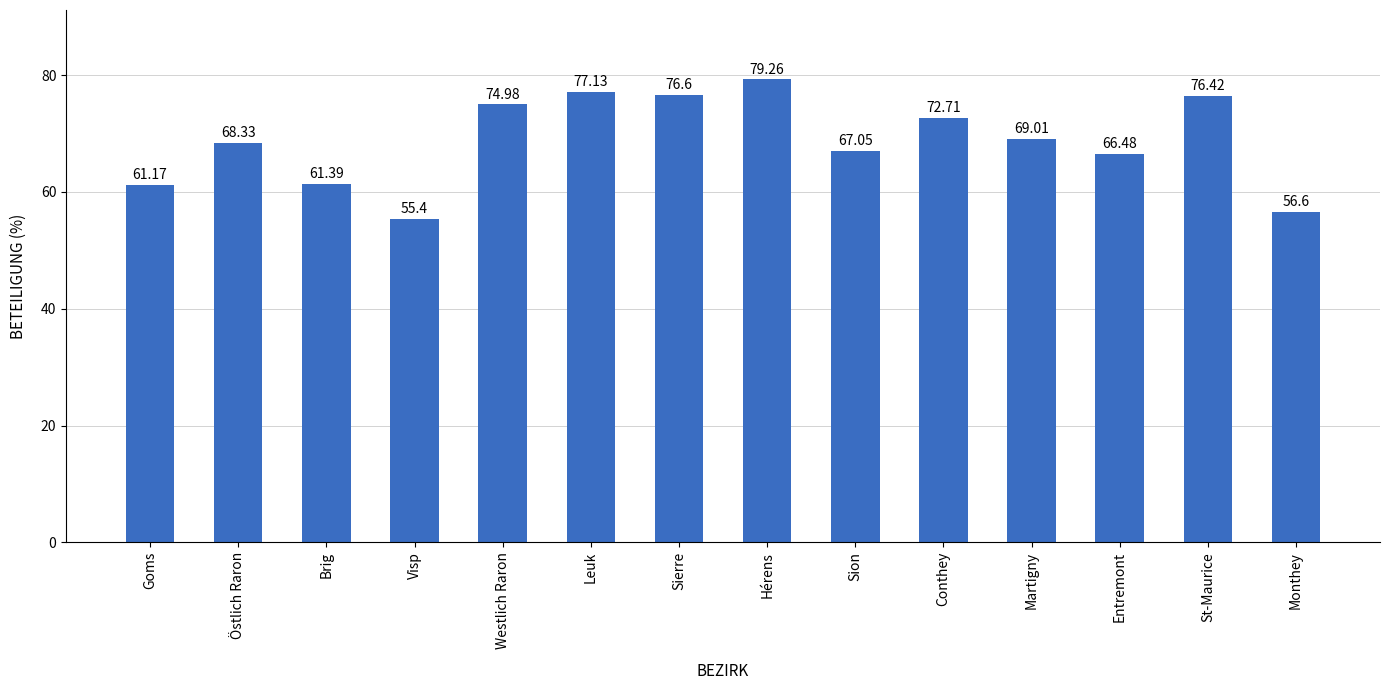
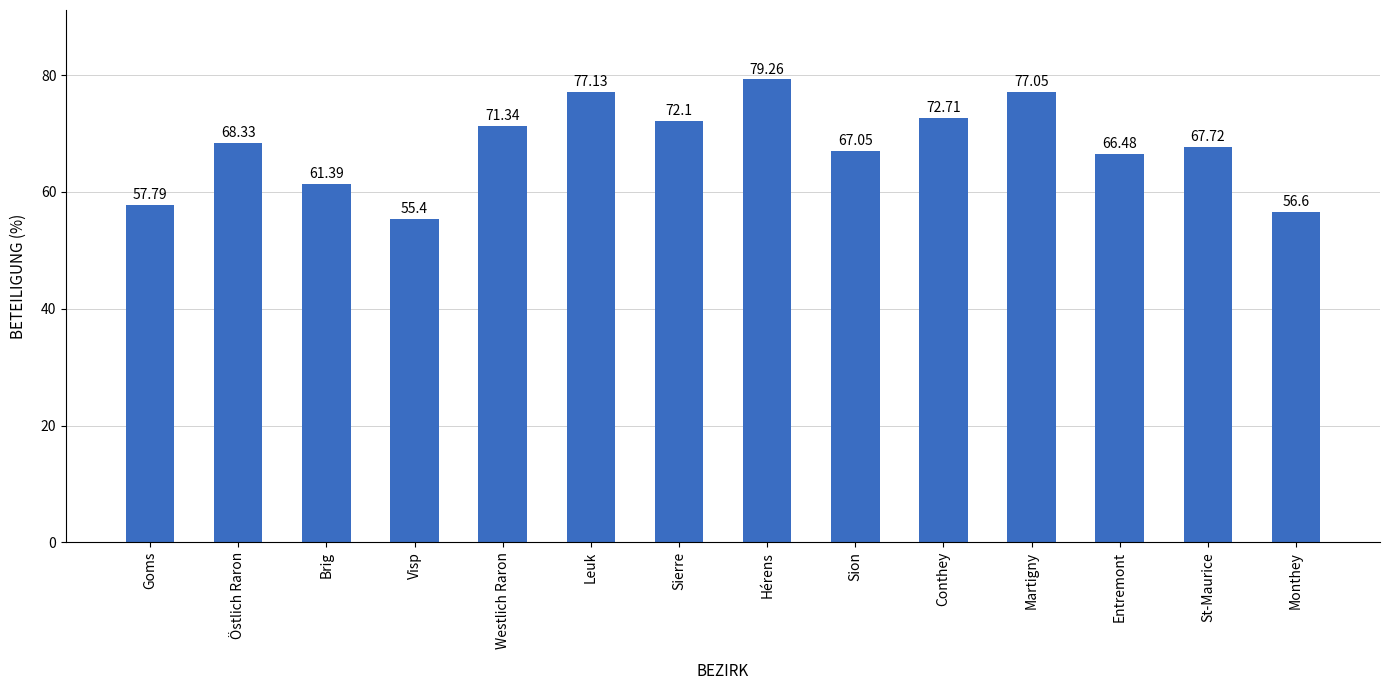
Goms: 61.17 -> 57.79
Westlich Raron: 74.98 -> 71.34
Sierre: 76.6 -> 72.1
Martigny: 69.01 -> 77.05
St-Maurice: 76.42 -> 67.72
